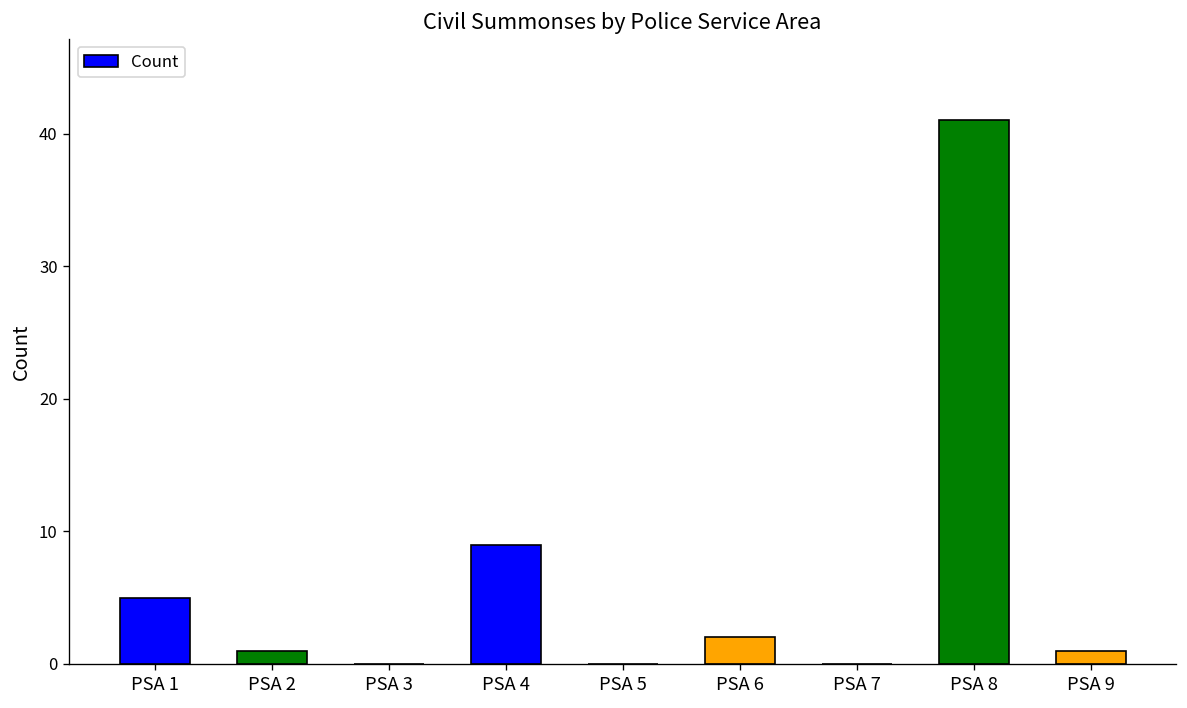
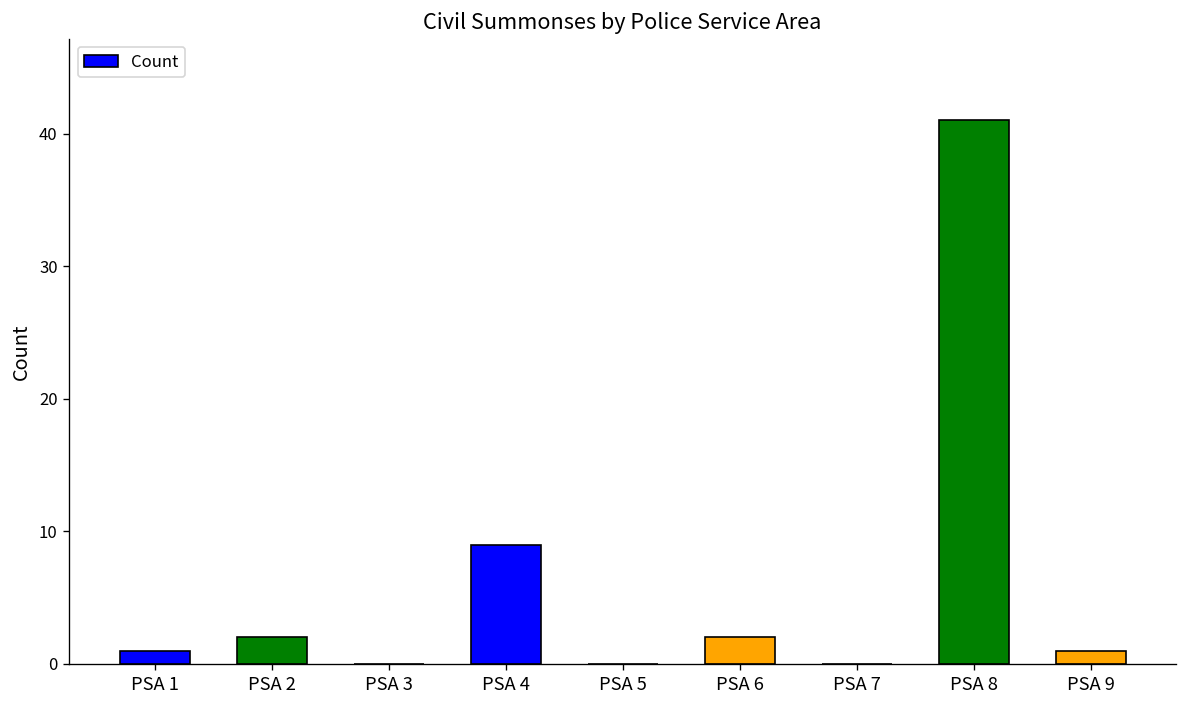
PSA 1: 5 -> 1
PSA 2: 1 -> 2
